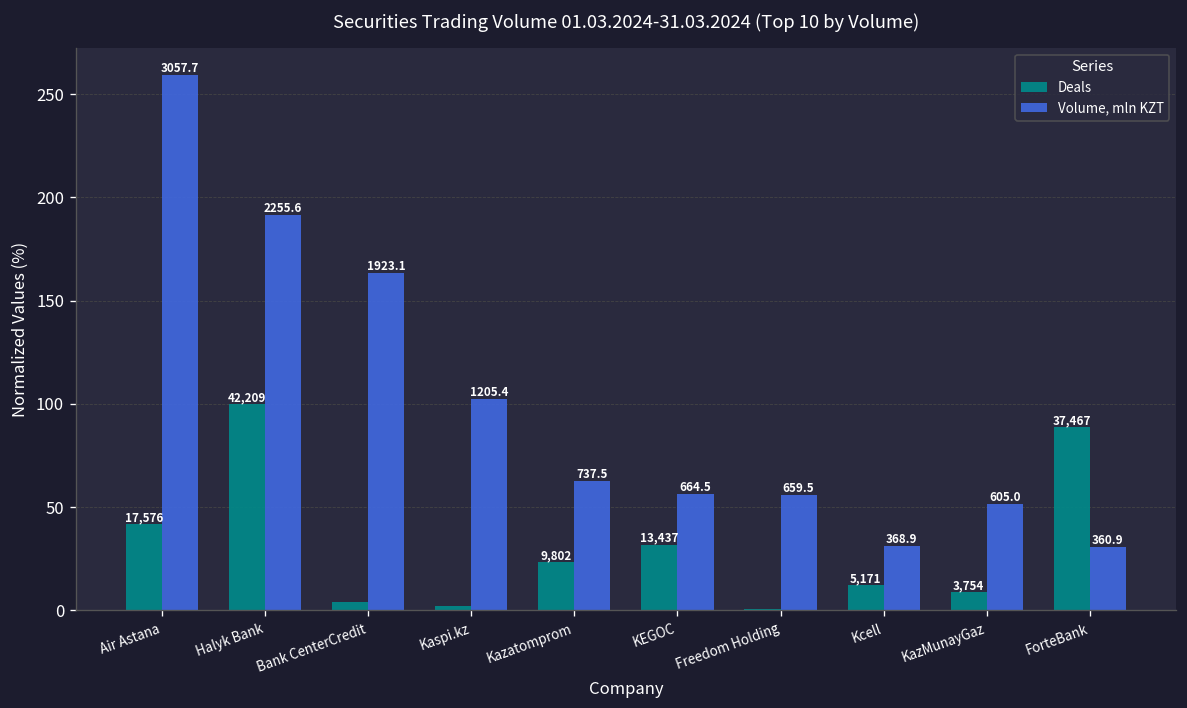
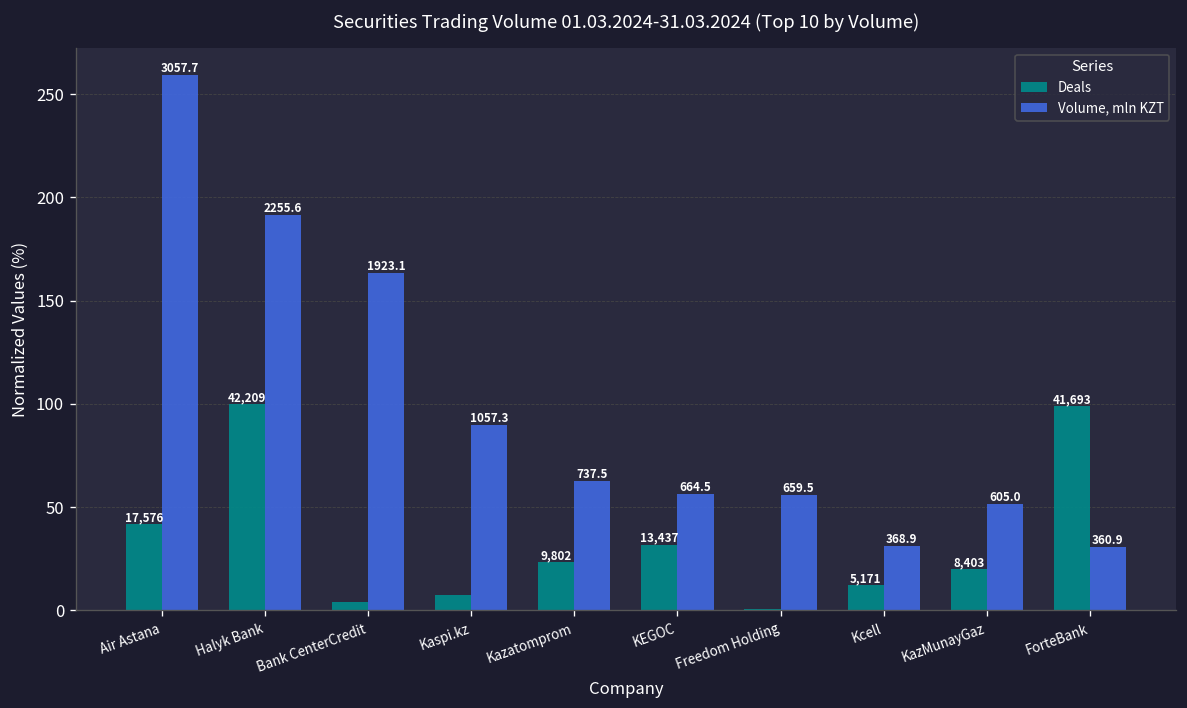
Deals, Kaspi.kz: 2 -> 8
Volume, mln KZT, Kaspi.kz: 1205.4 -> 1057.3
Deals, KazMunayGaz: 3,754 -> 8,403
Deals, ForteBank: 37,467 -> 41,693
